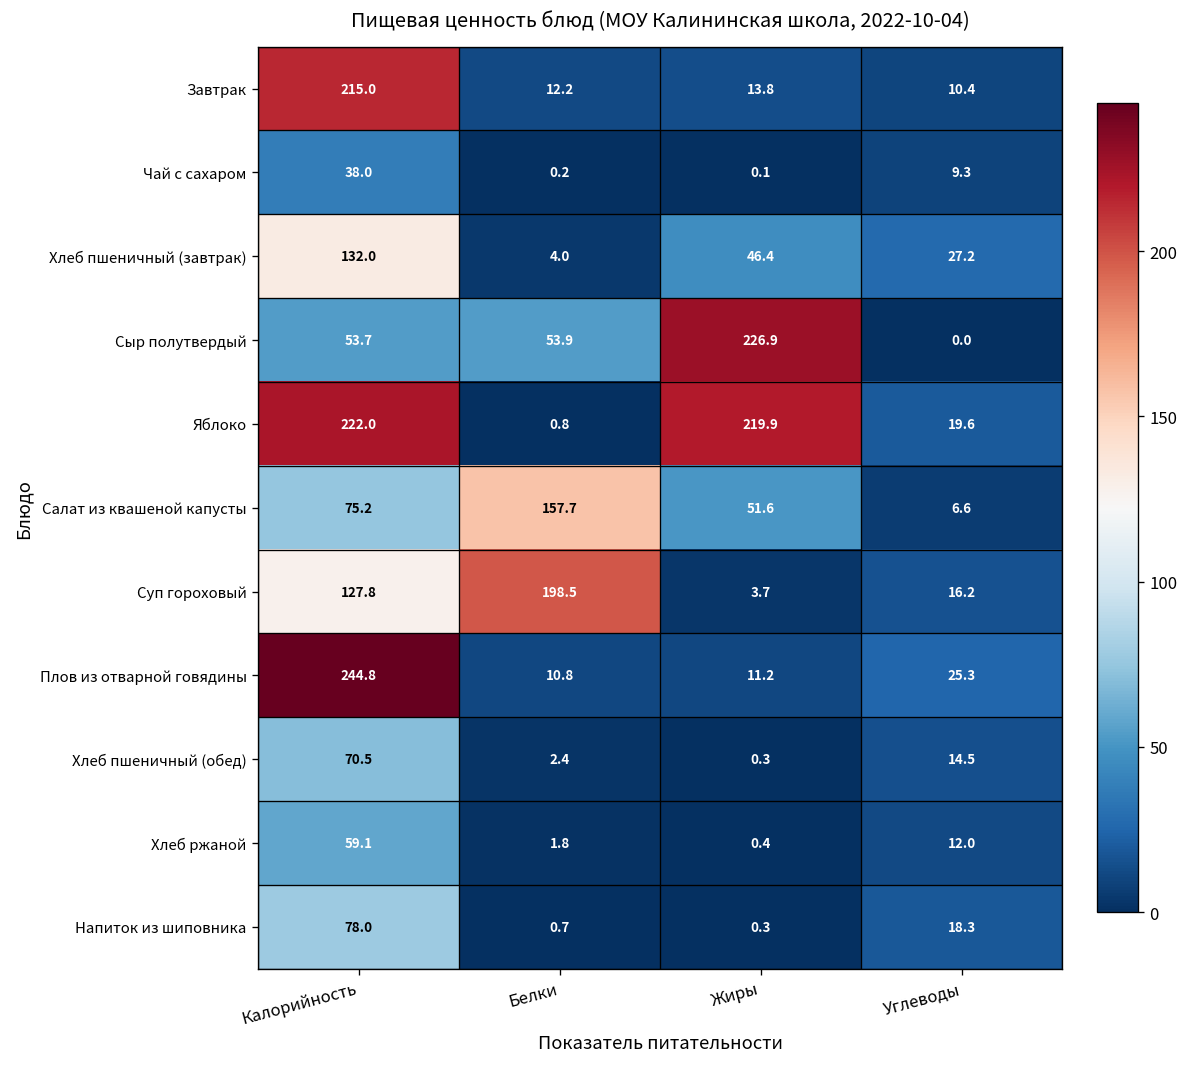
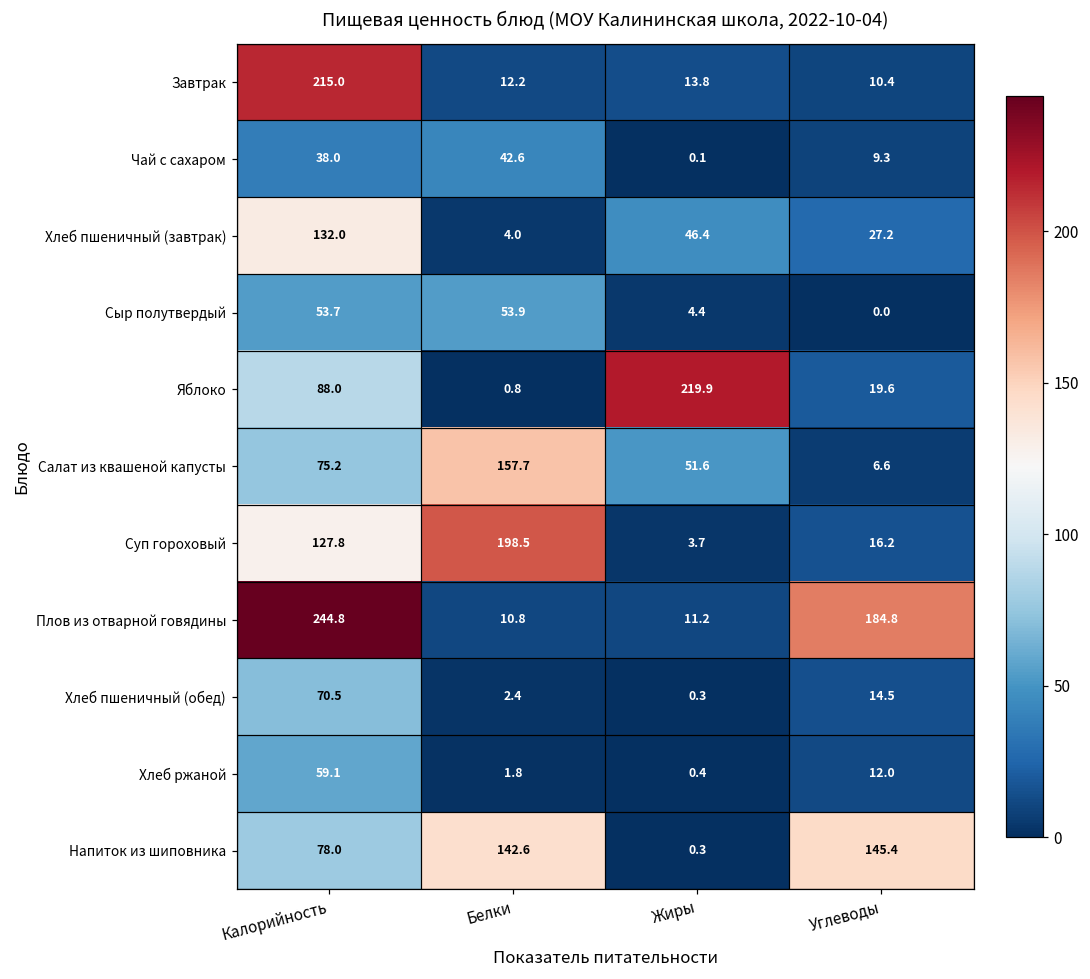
Чай с сахаром, Белки: 0.2 -> 42.6
Сыр полутвердый, Жиры: 226.9 -> 4.4
Яблоко, Калорийность: 222.0 -> 88.0
Плов из отварной говядины, Углеводы: 25.3 -> 184.8
Напиток из шиповника, Белки: 0.7 -> 142.6
Напиток из шиповника, Углеводы: 18.3 -> 145.4
